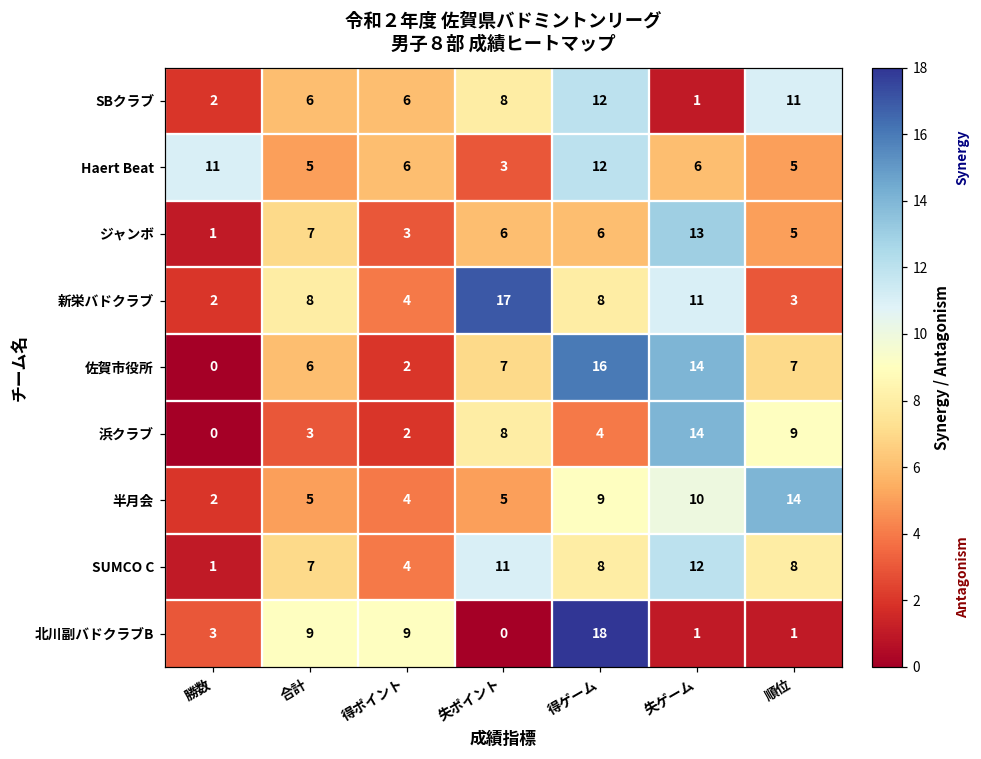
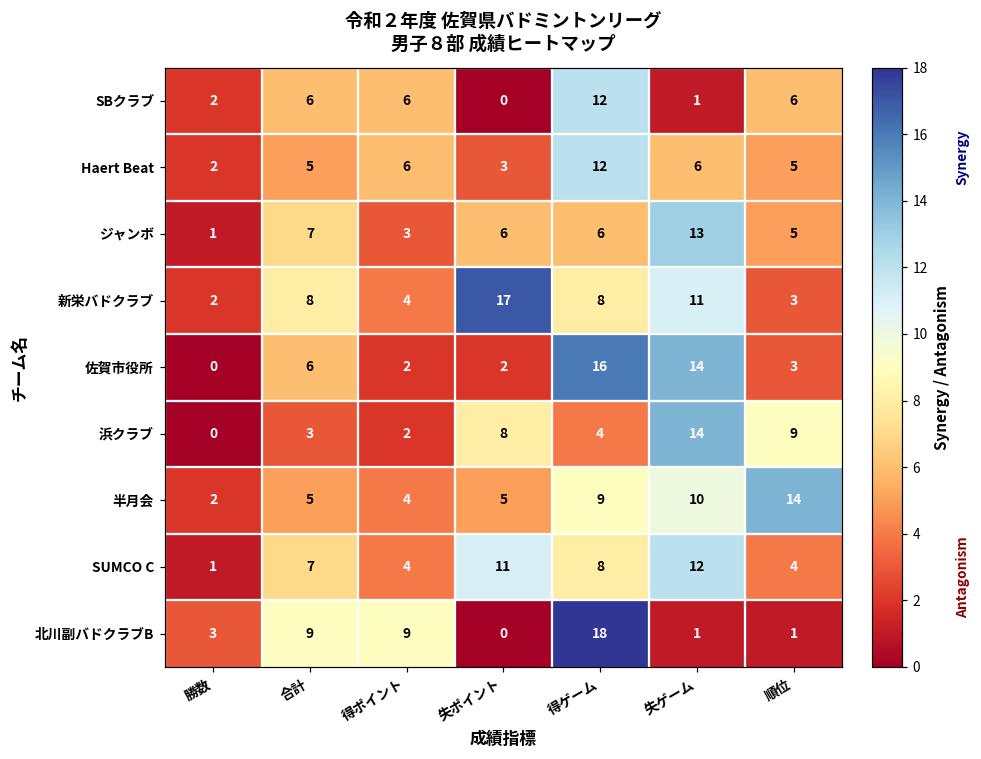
SBクラブ, 失ポイント: 8 -> 0
SBクラブ, 順位: 11 -> 6
Haert Beat, 勝数: 11 -> 2
佐賀市役所, 失ポイント: 7 -> 2
佐賀市役所, 順位: 7 -> 3
SUMCO C, 順位: 8 -> 4
